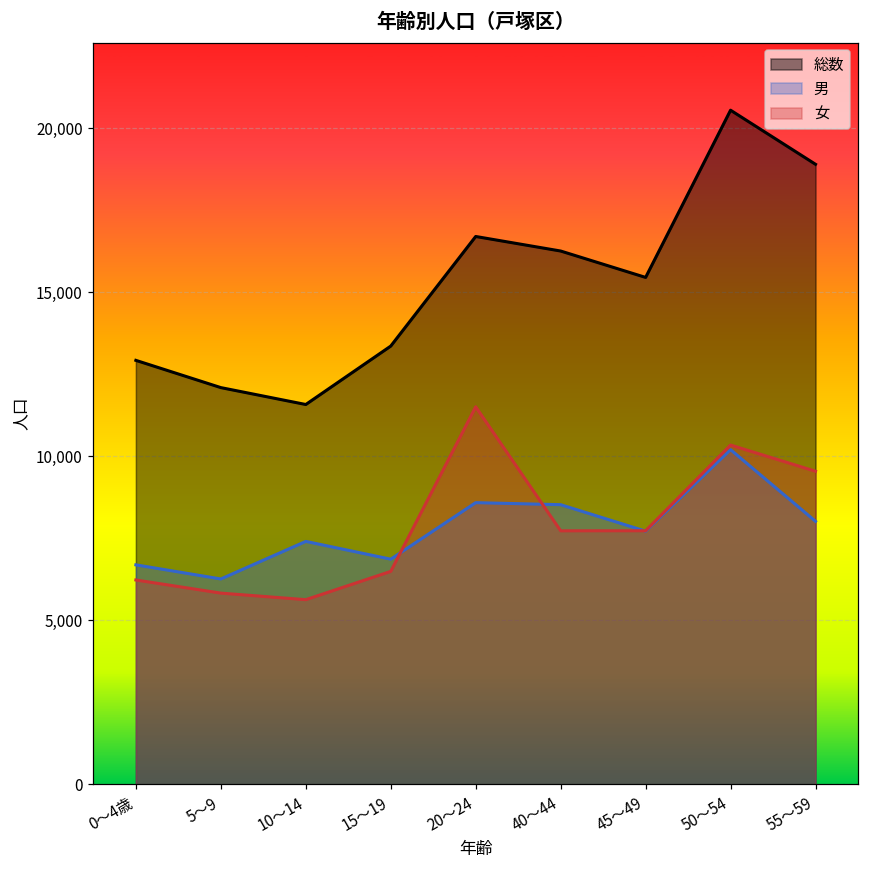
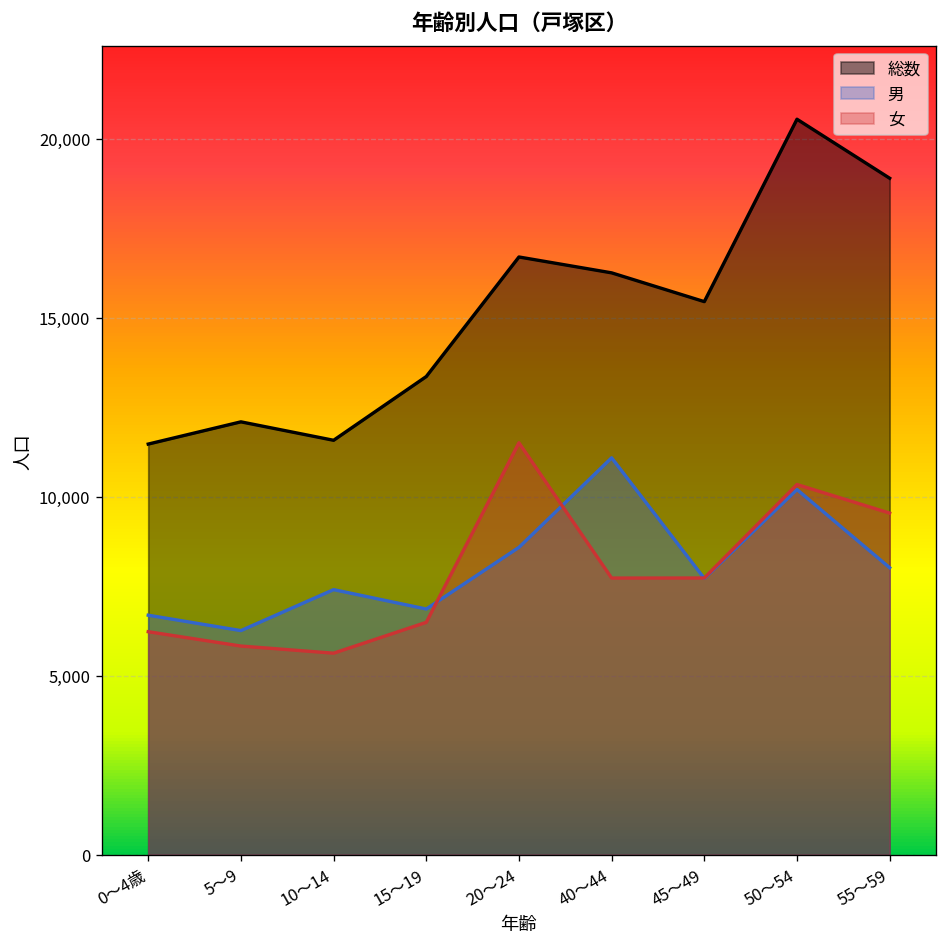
総数, 0～4歳: 12,900 -> 11,500
男, 40～44: 8,500 -> 11,100
